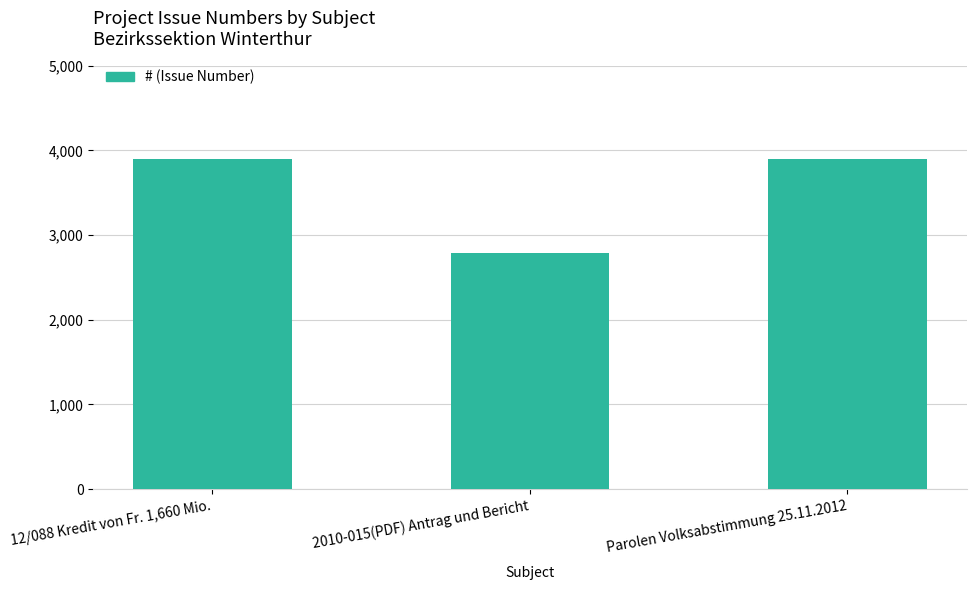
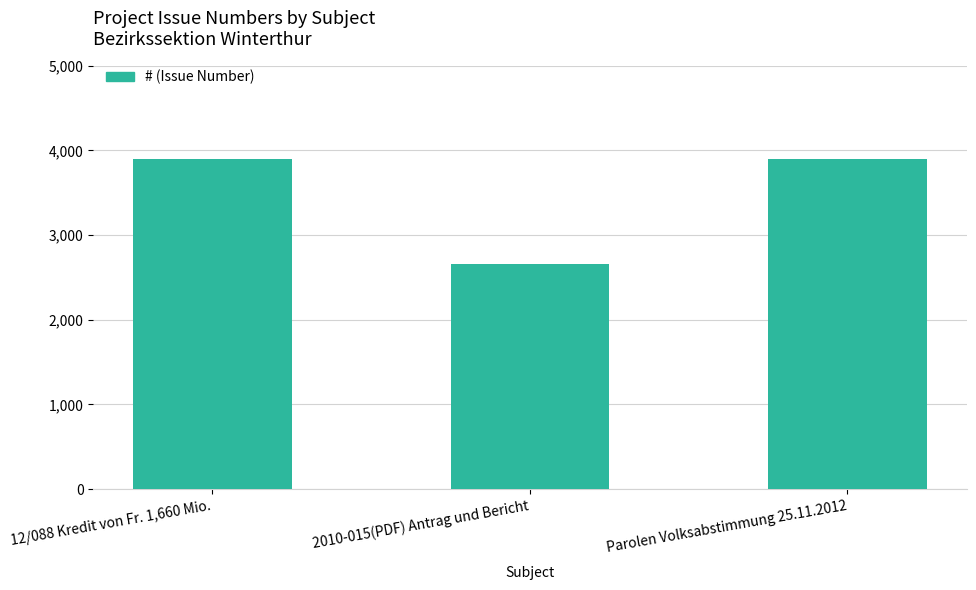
2010-015(PDF) Antrag und Bericht: 2,800 -> 2,700
